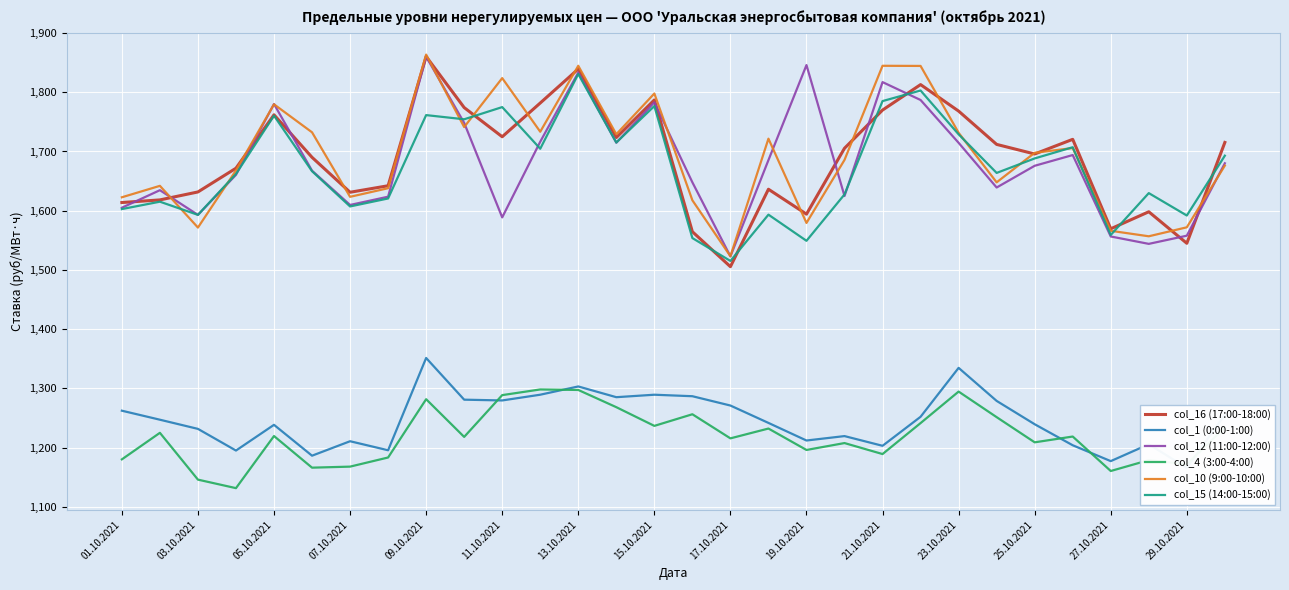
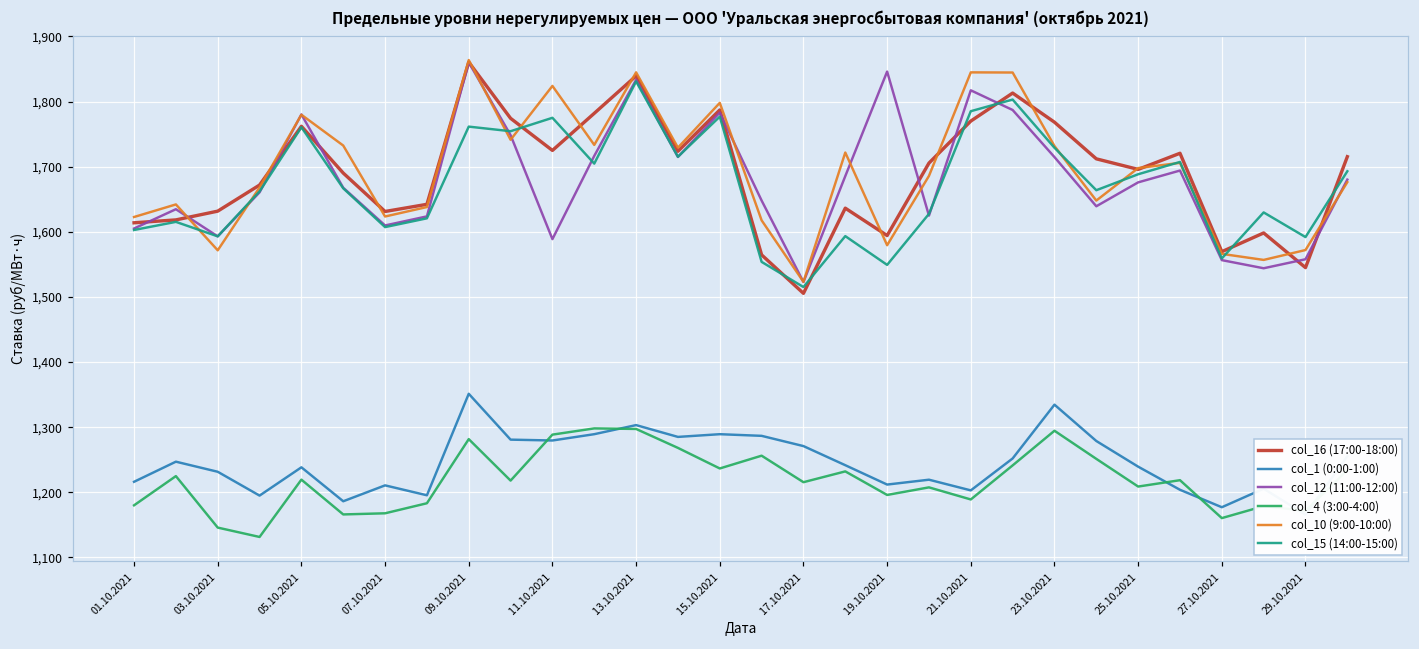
col_1 (0:00-1:00), 01.10.2021: 1,260 -> 1,220
